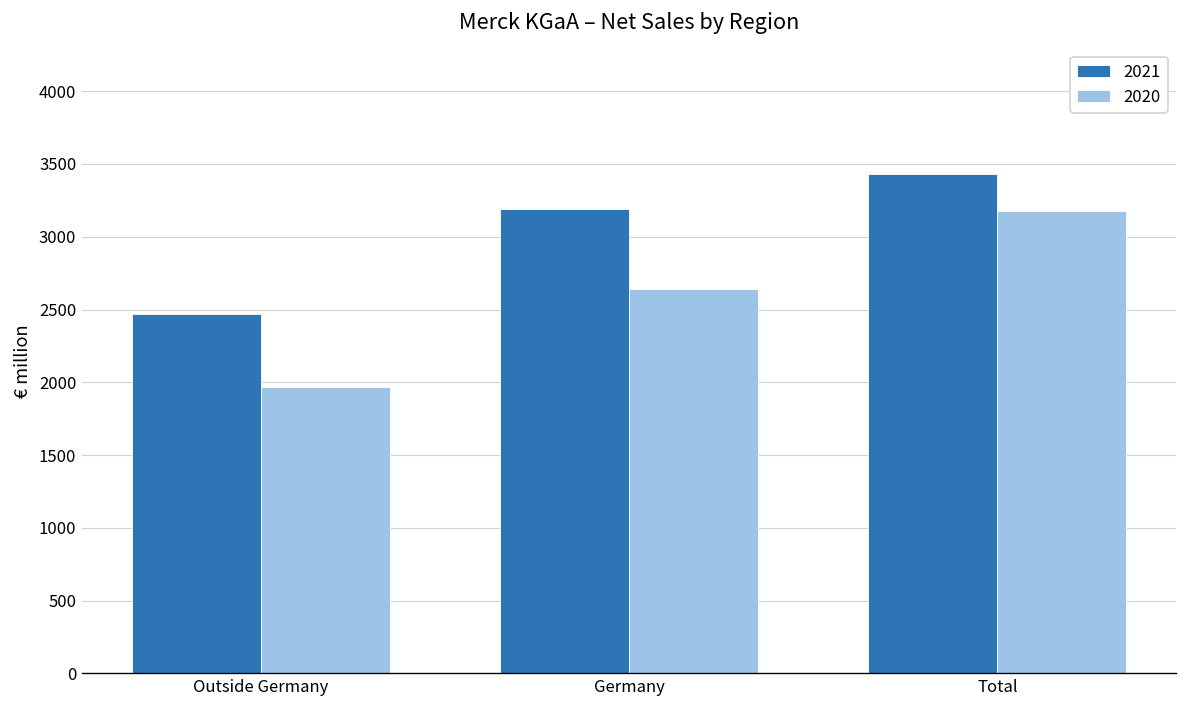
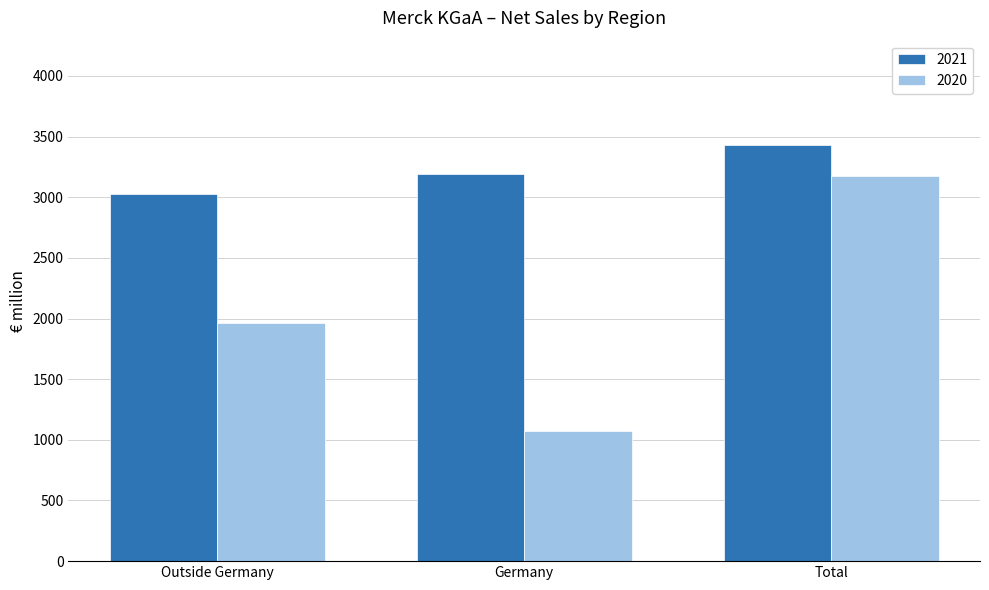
2021, Outside Germany: 2470 -> 3030
2020, Germany: 2640 -> 1070
